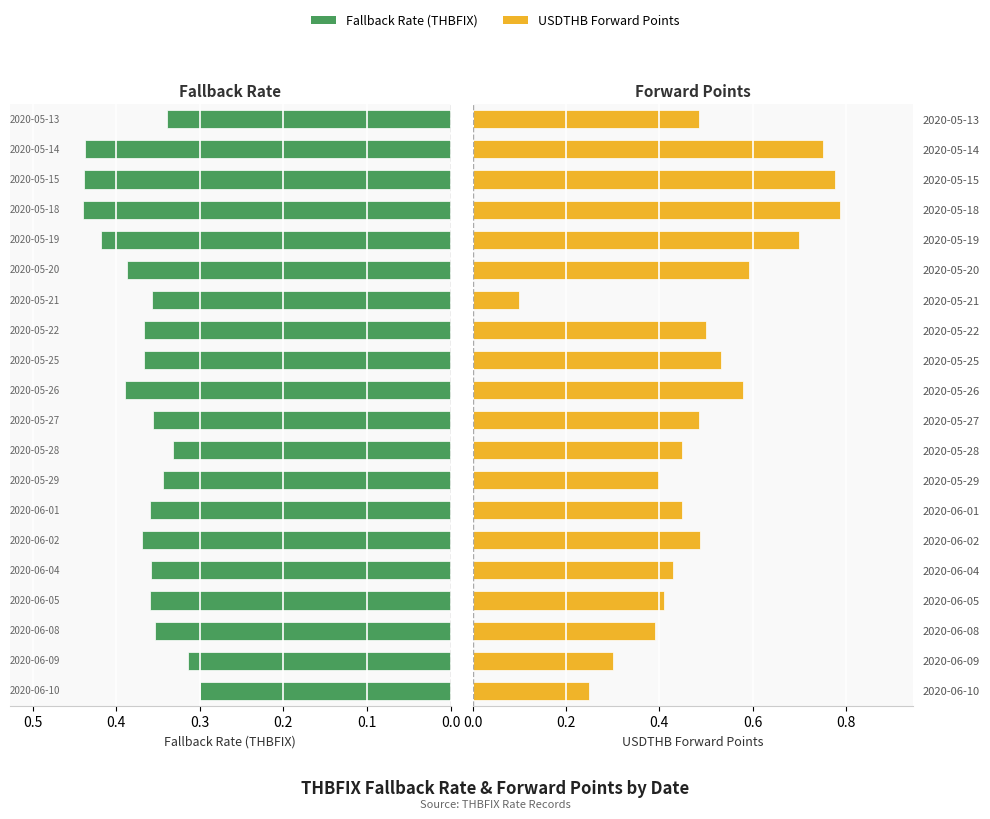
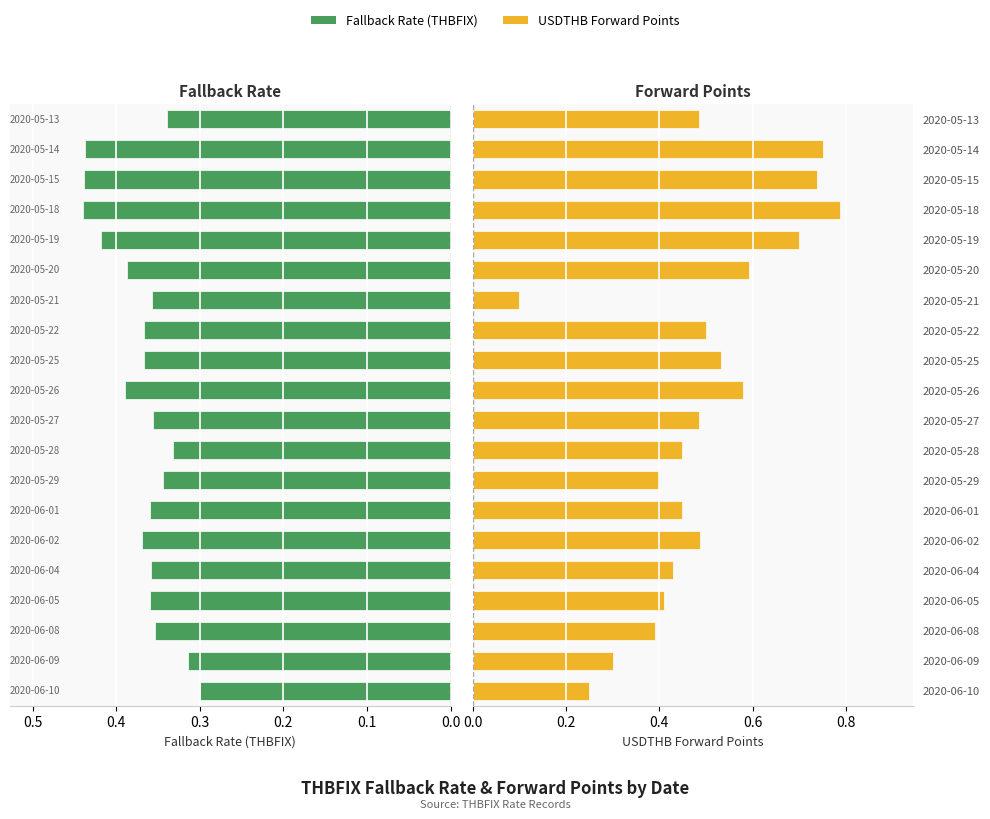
Forward Points, 2020-05-15: 0.78 -> 0.74
